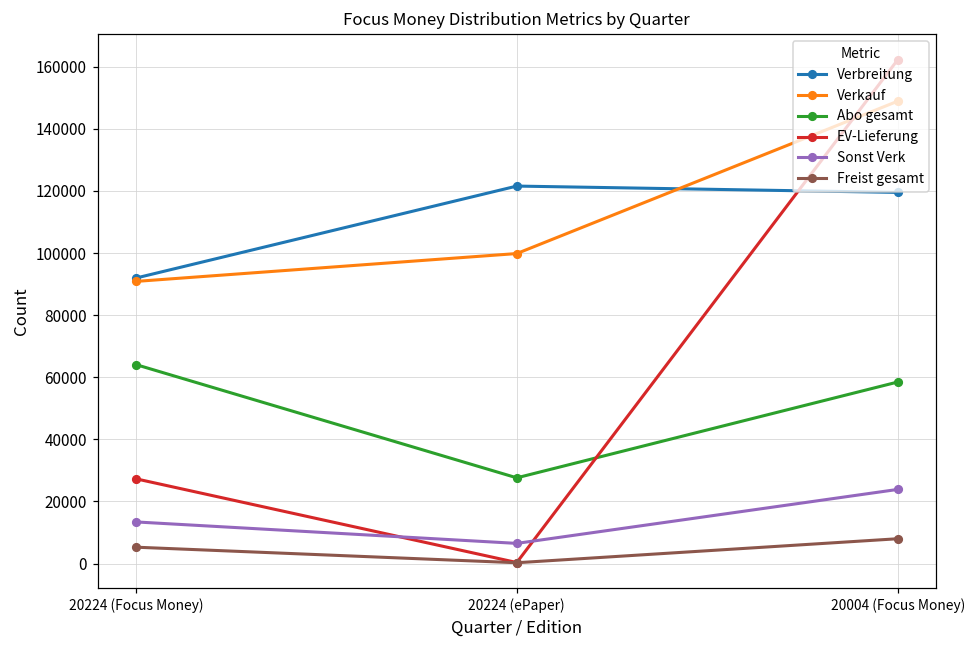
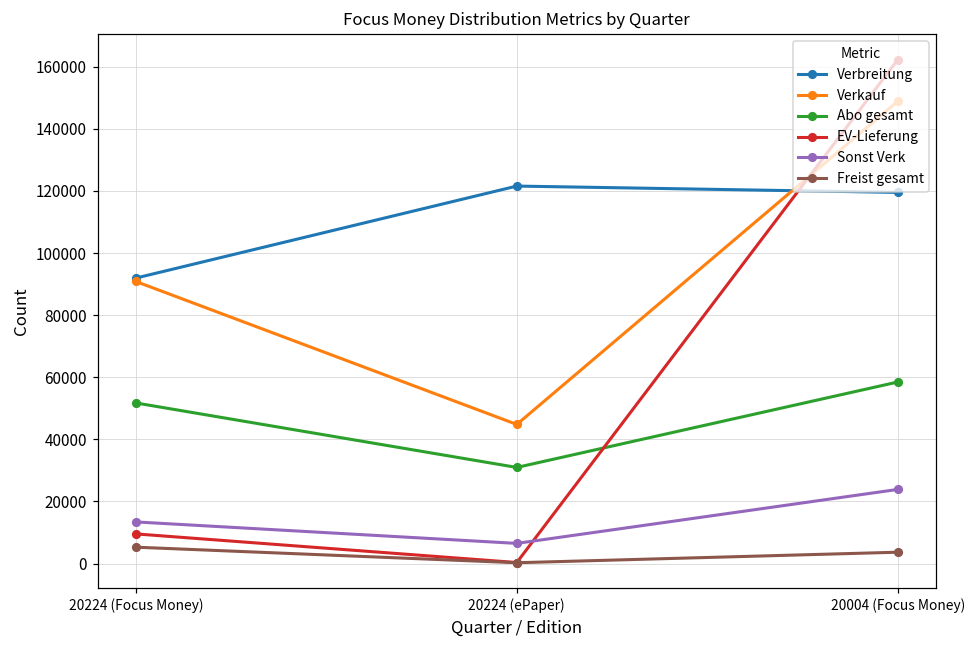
Abo gesamt, 20224 (Focus Money): 64000 -> 52000
EV-Lieferung, 20224 (Focus Money): 27000 -> 10000
Verkauf, 20224 (ePaper): 100000 -> 45000
Abo gesamt, 20224 (ePaper): 28000 -> 31000
Freist gesamt, 20004 (Focus Money): 8000 -> 4000
